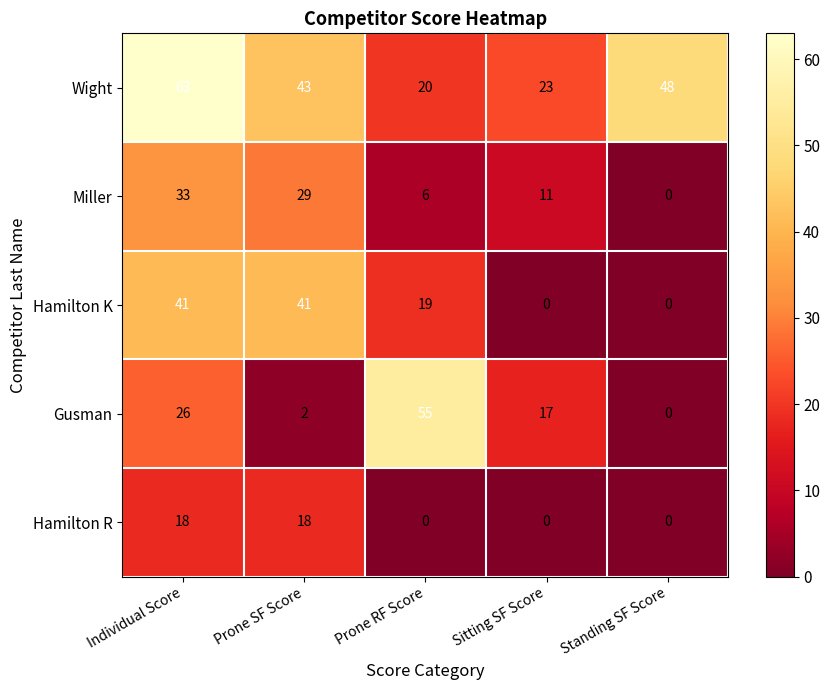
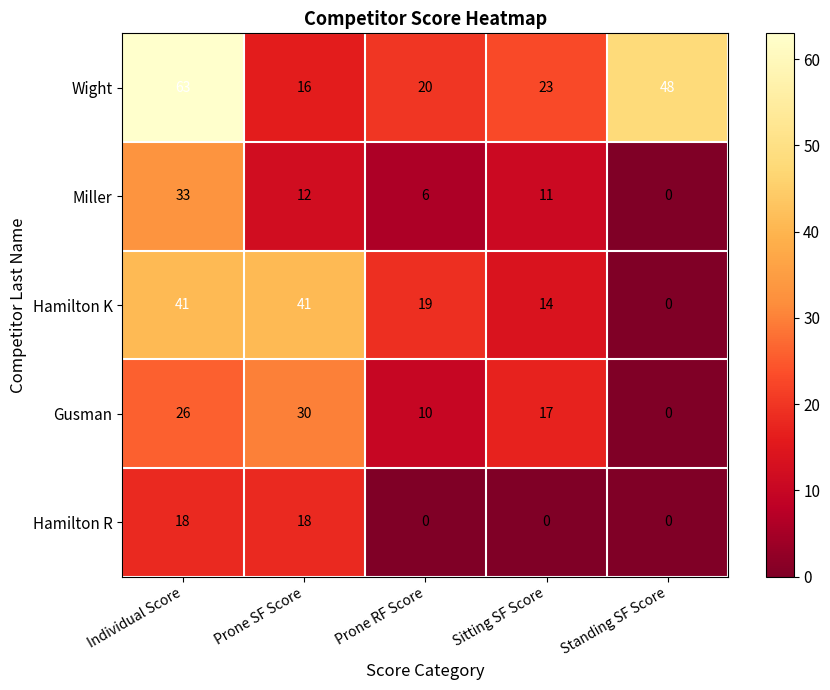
Wight, Prone SF Score: 43 -> 16
Miller, Prone SF Score: 29 -> 12
Hamilton K, Sitting SF Score: 0 -> 14
Gusman, Prone SF Score: 2 -> 30
Gusman, Prone RF Score: 55 -> 10
